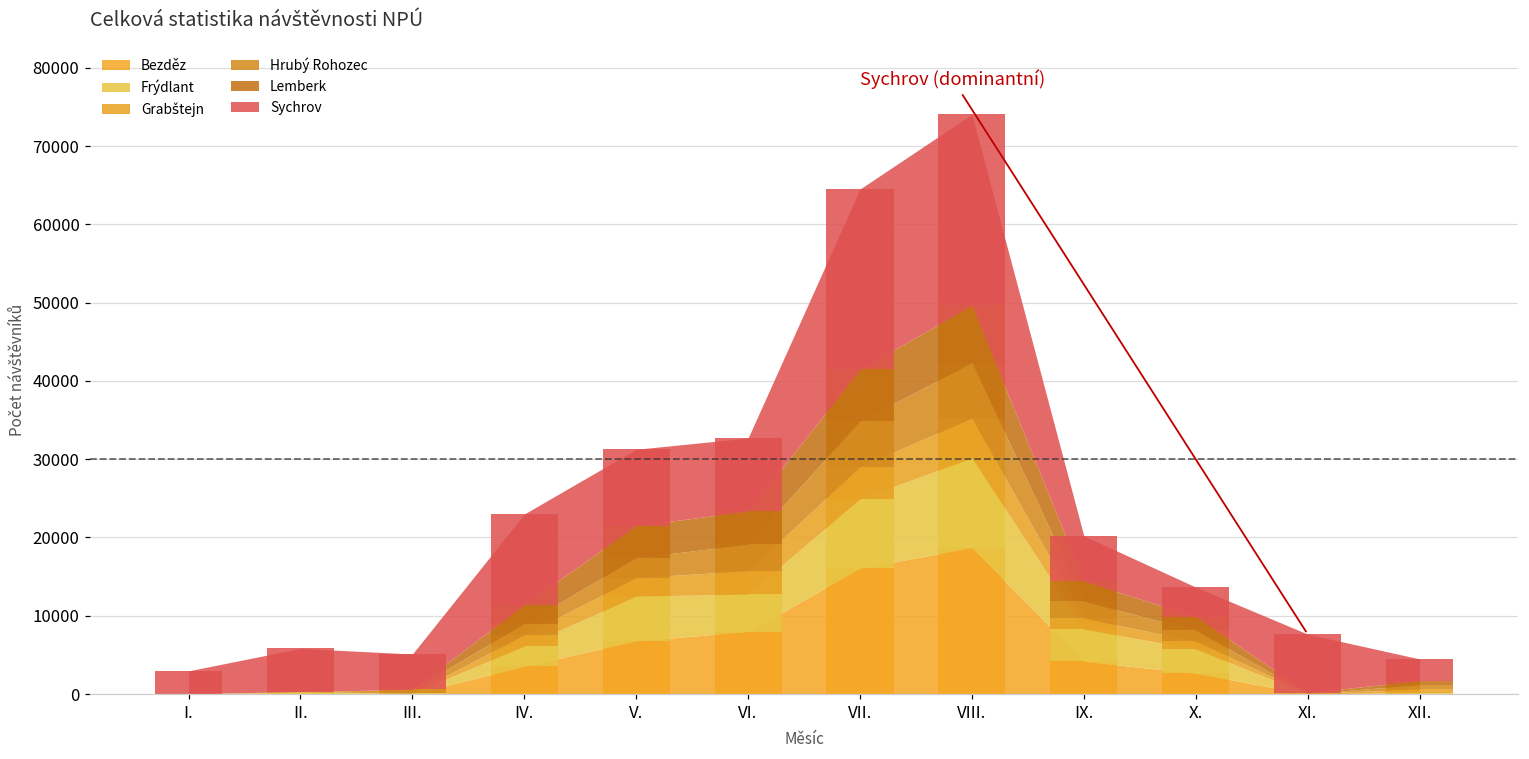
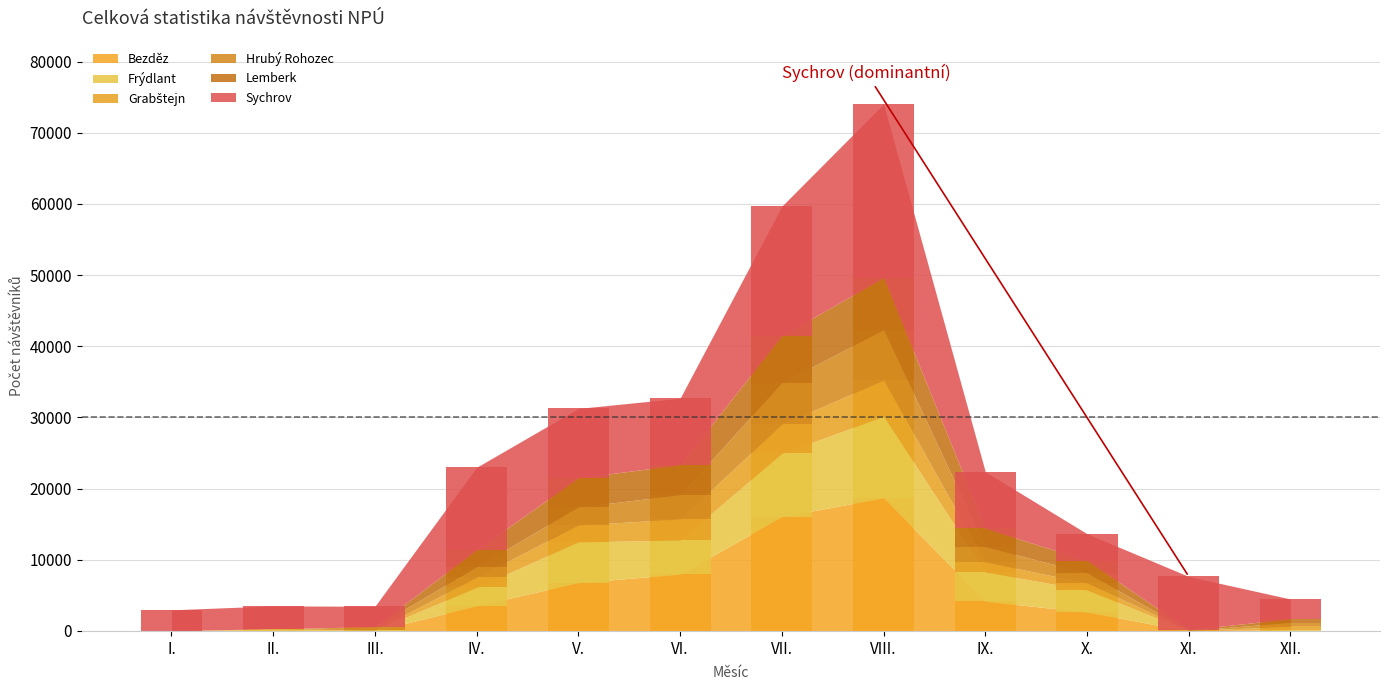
Sychrov, II.: 6000 -> 3000
Sychrov, III.: 5000 -> 3000
Sychrov, VII.: 23000 -> 18000
Sychrov, IX.: 6000 -> 8000
